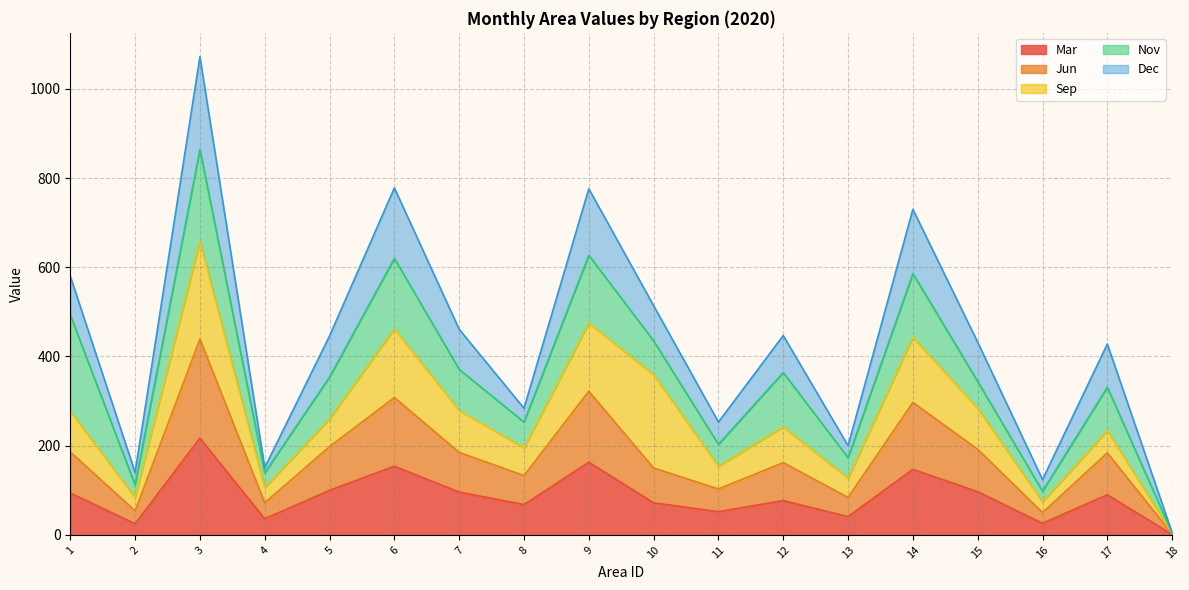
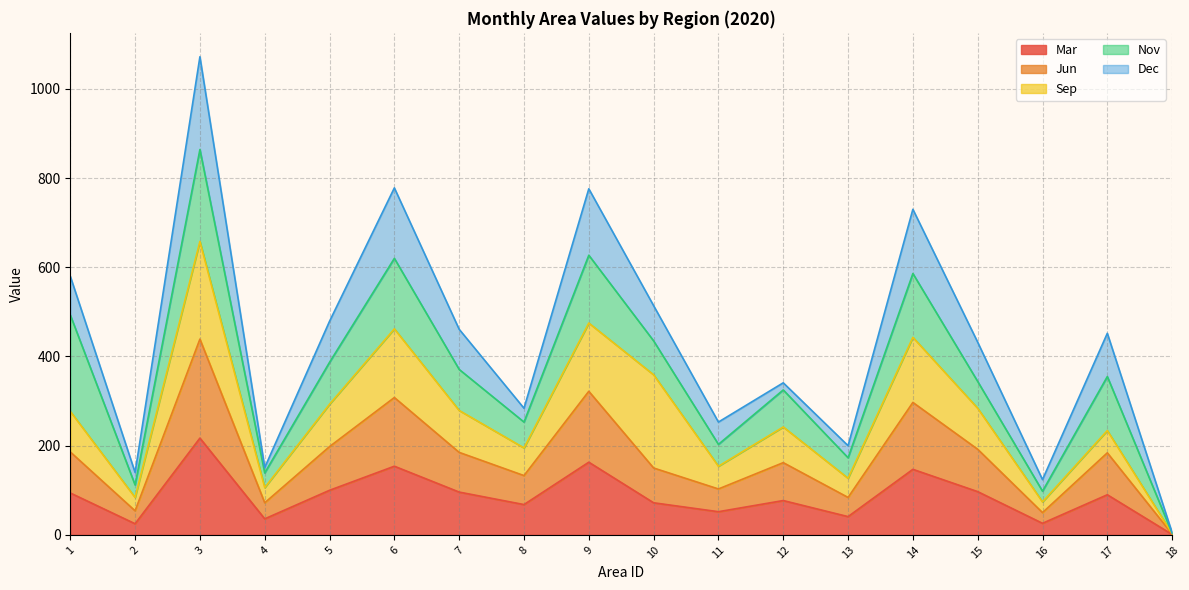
Sep, 5: 60 -> 100
Nov, 12: 120 -> 80
Dec, 12: 80 -> 20
Nov, 17: 100 -> 120
